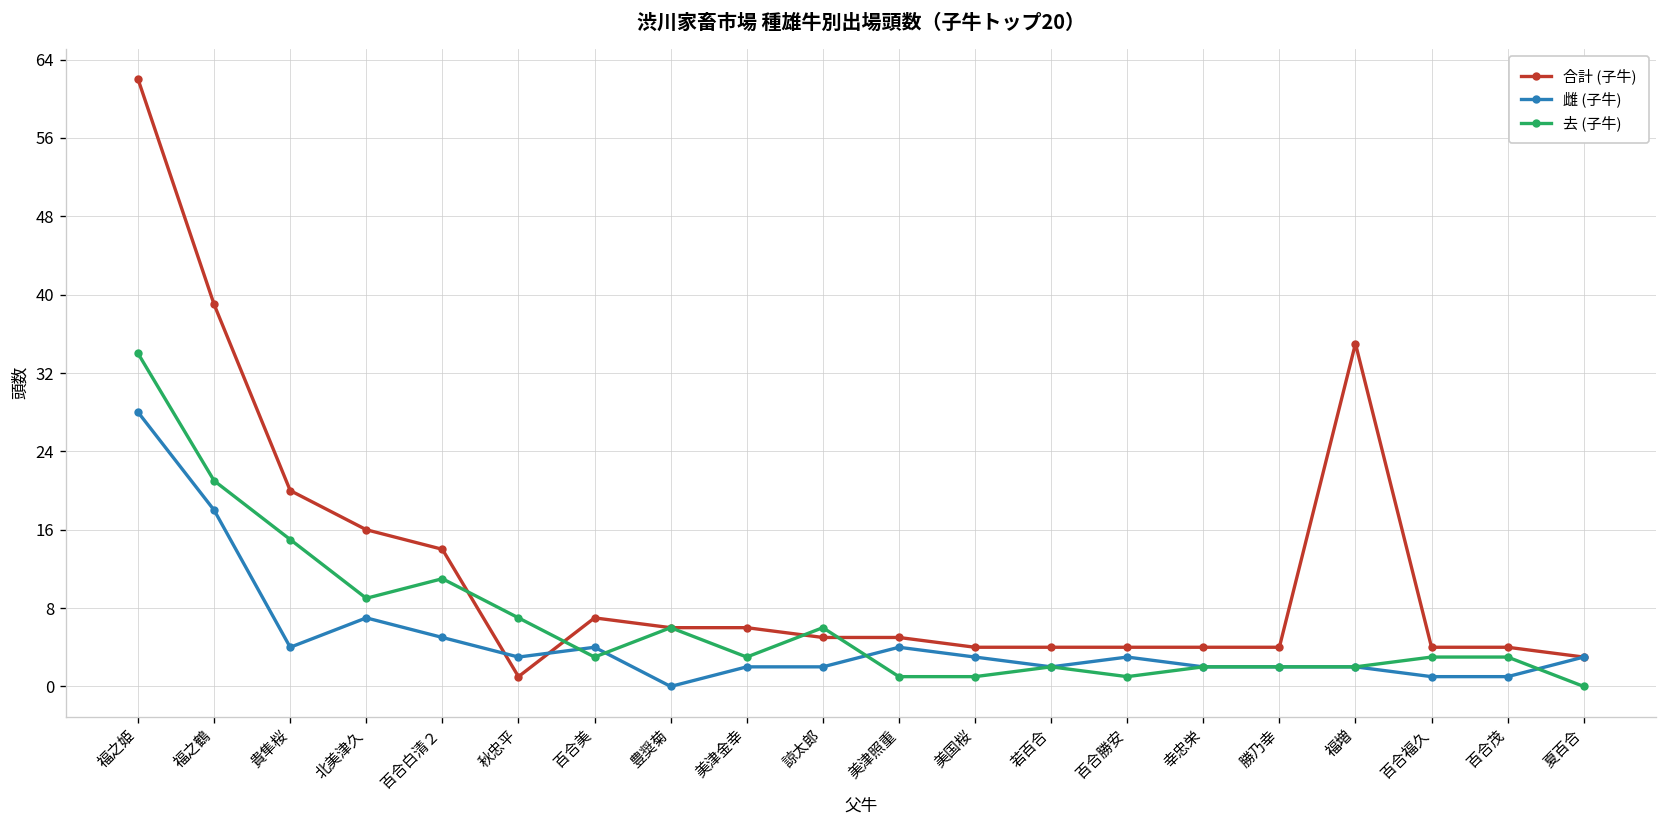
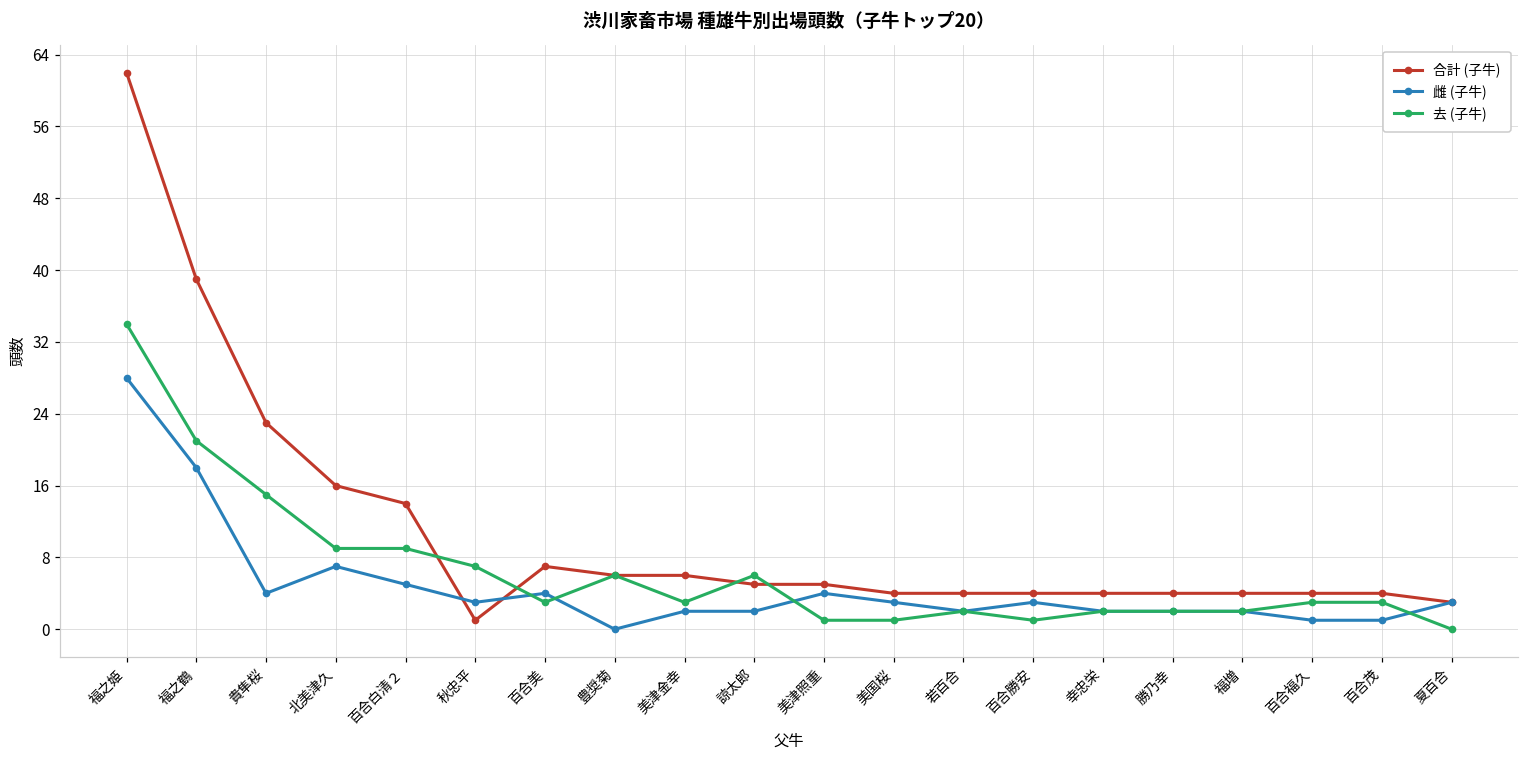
合計 (子牛), 貴隼桜: 20 -> 23
去 (子牛), 百合白清２: 11 -> 9
合計 (子牛), 福増: 35 -> 4
